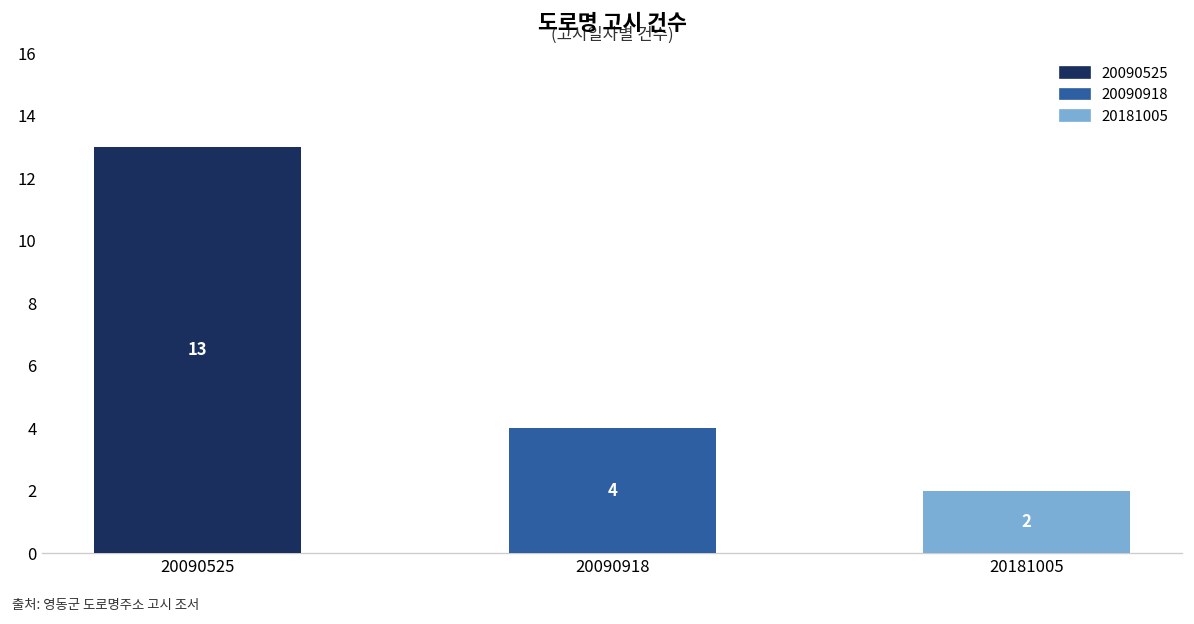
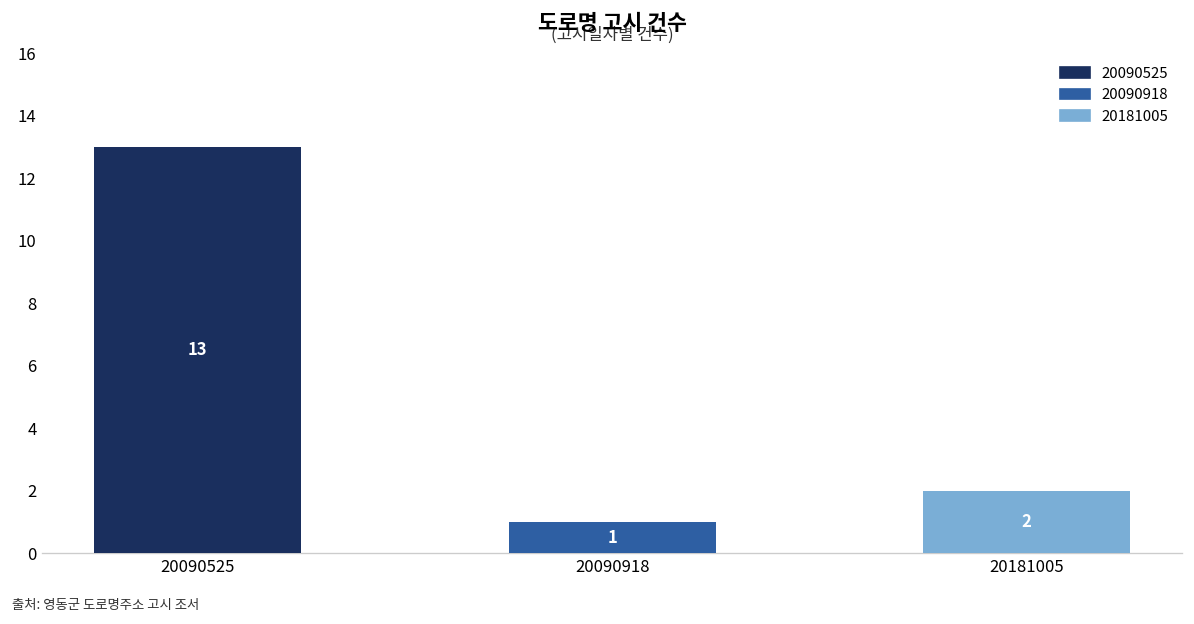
20090918: 4 -> 1
